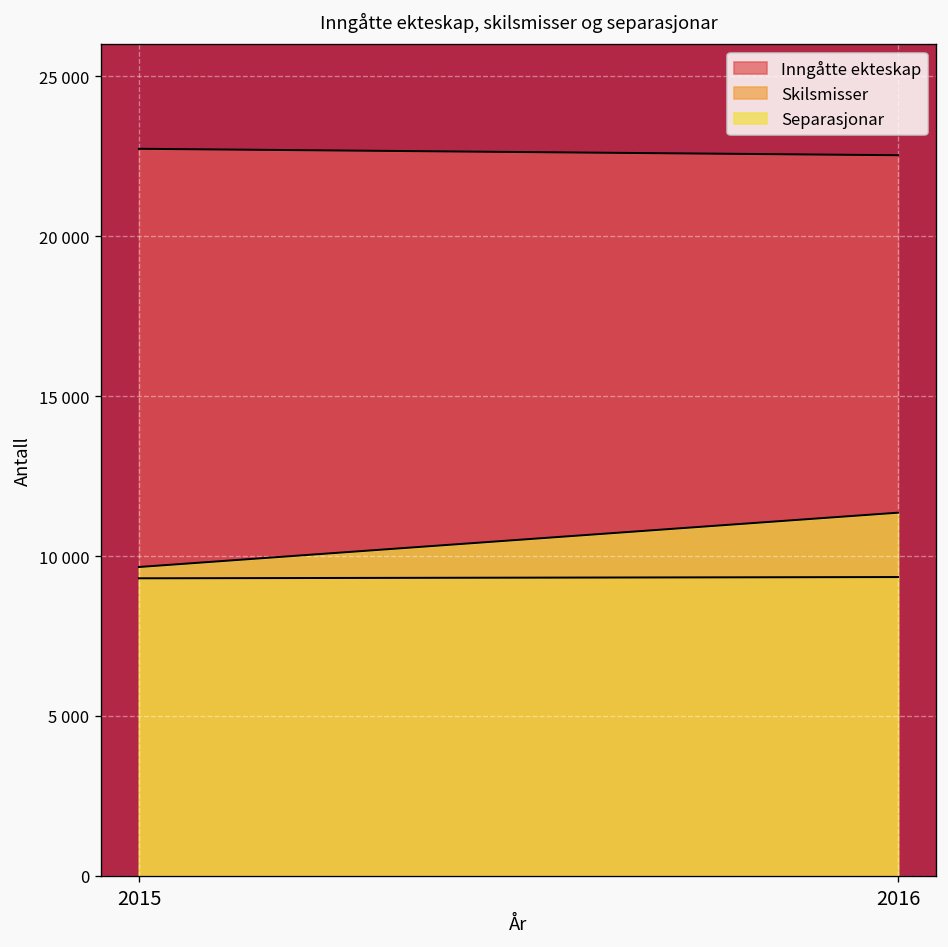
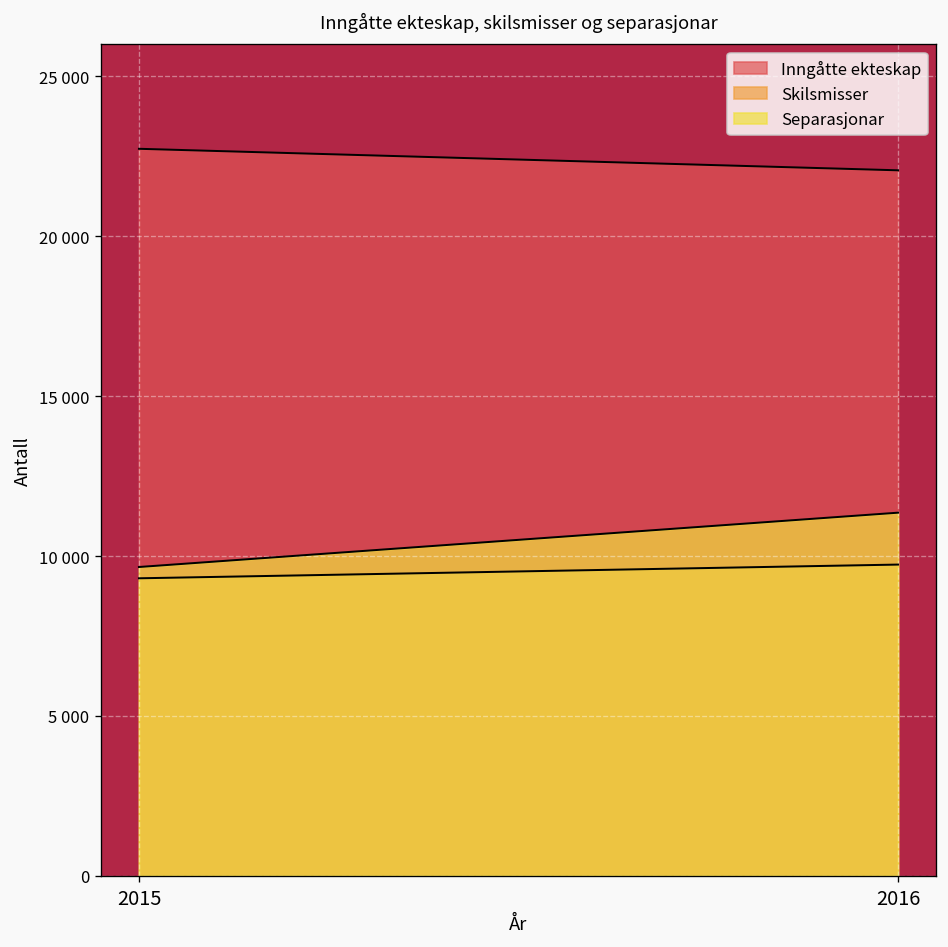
Inngåtte ekteskap, 2016: 22500 -> 22100
Skilsmisser, 2016: 9300 -> 9700
